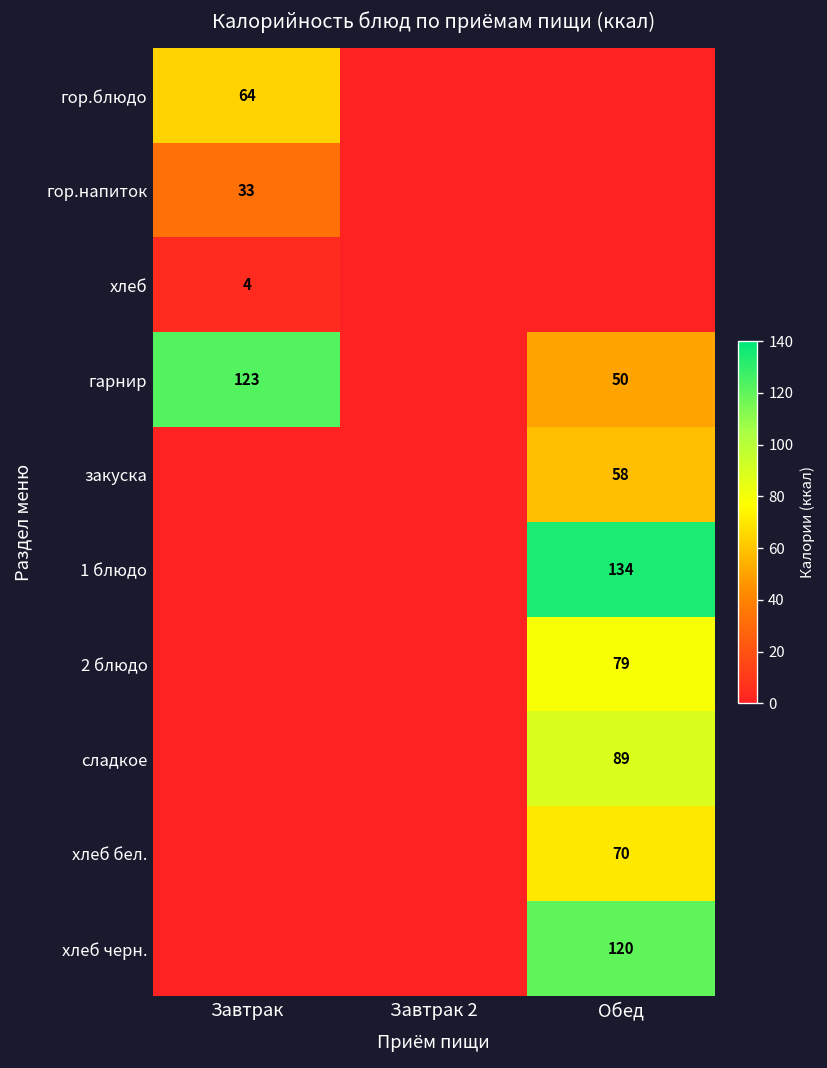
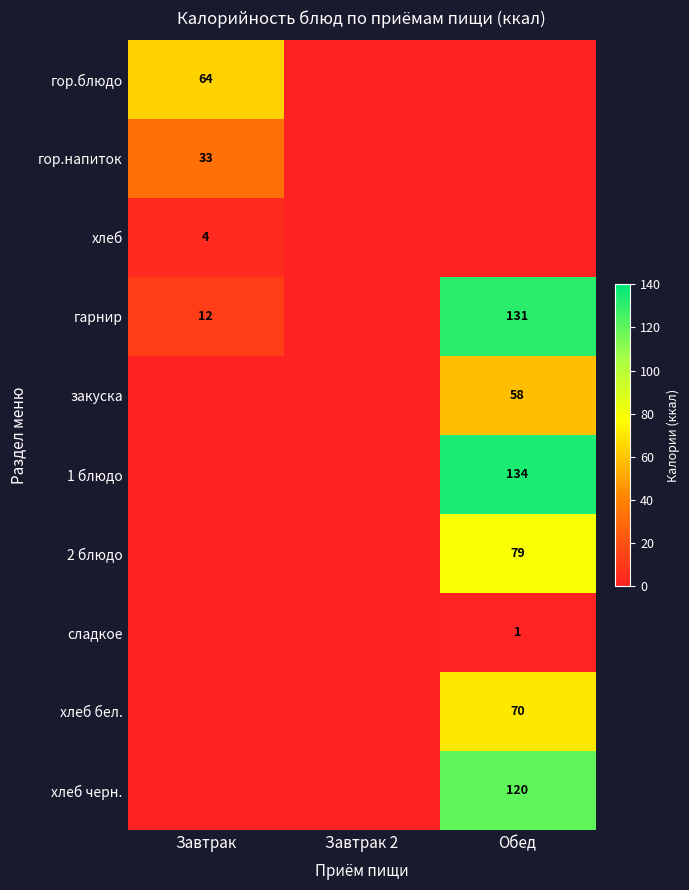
гарнир, Завтрак: 123 -> 12
гарнир, Обед: 50 -> 131
сладкое, Обед: 89 -> 1
